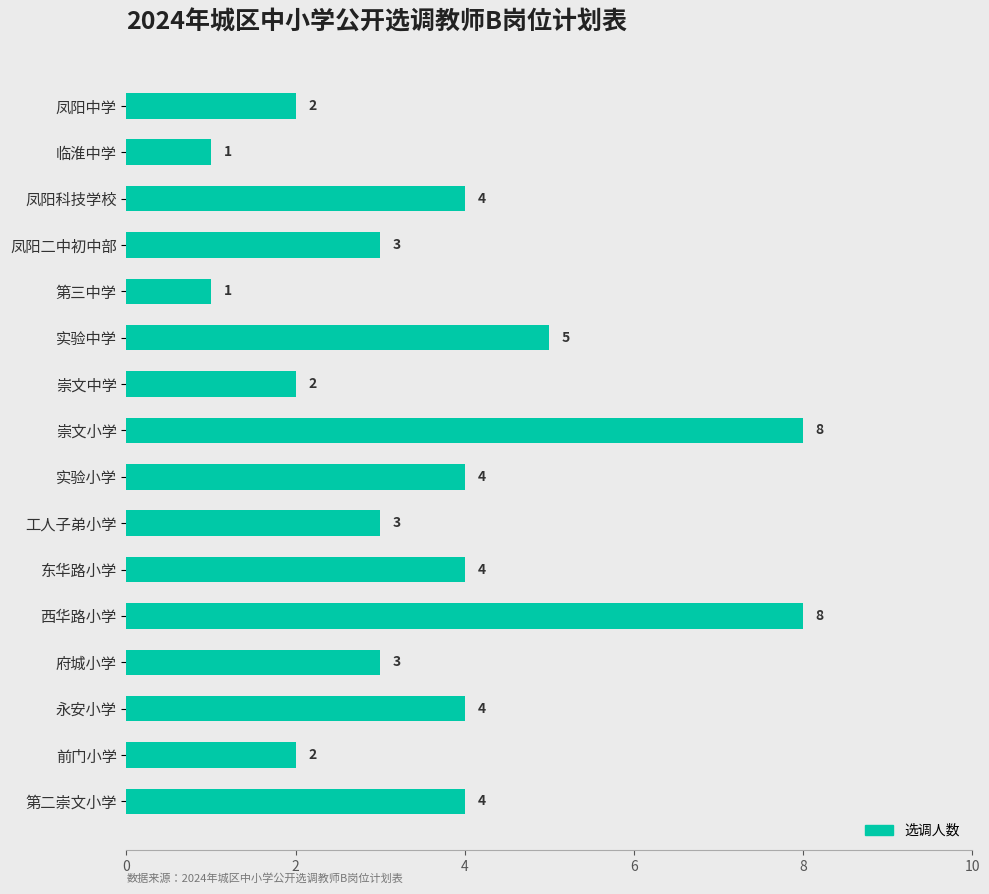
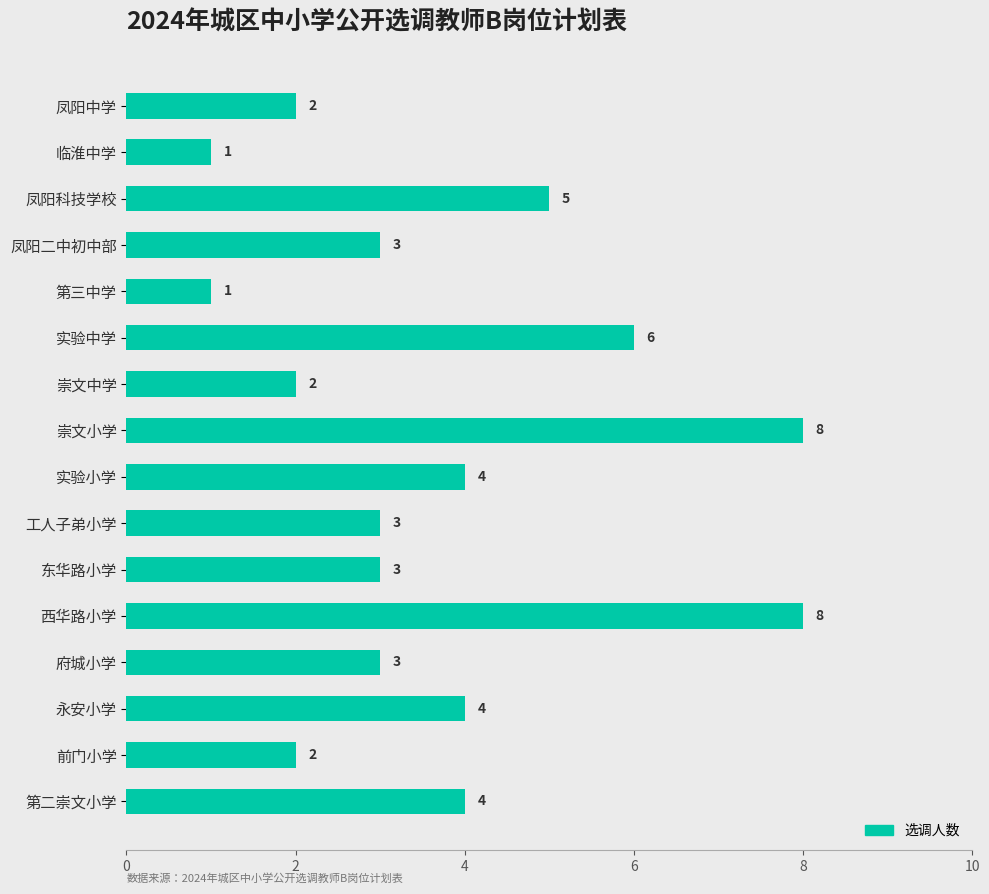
凤阳科技学校: 4 -> 5
实验中学: 5 -> 6
东华路小学: 4 -> 3
